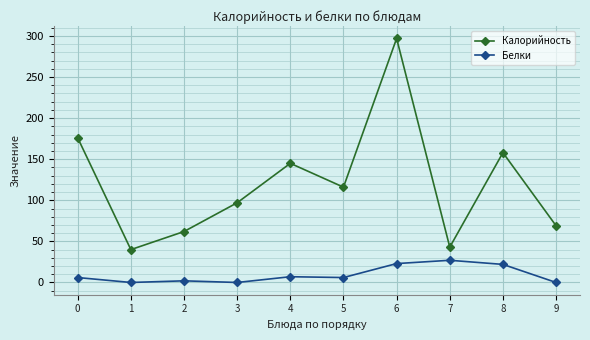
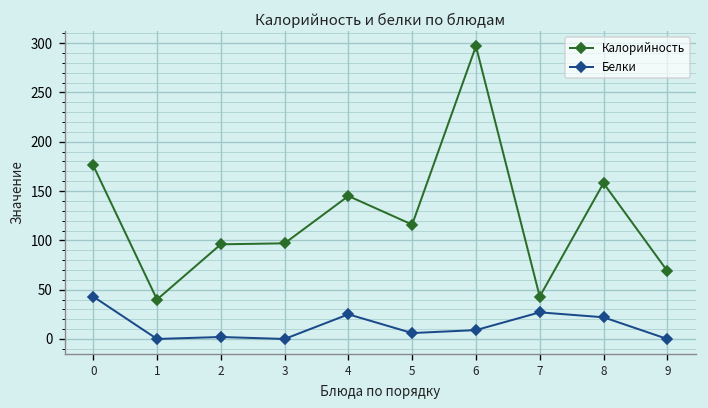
Белки, 0: 10 -> 40
Калорийность, 2: 60 -> 100
Белки, 4: 10 -> 30
Белки, 6: 20 -> 10
